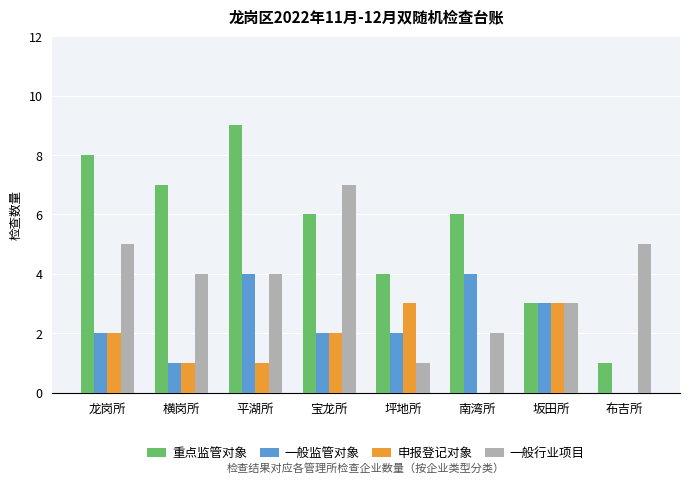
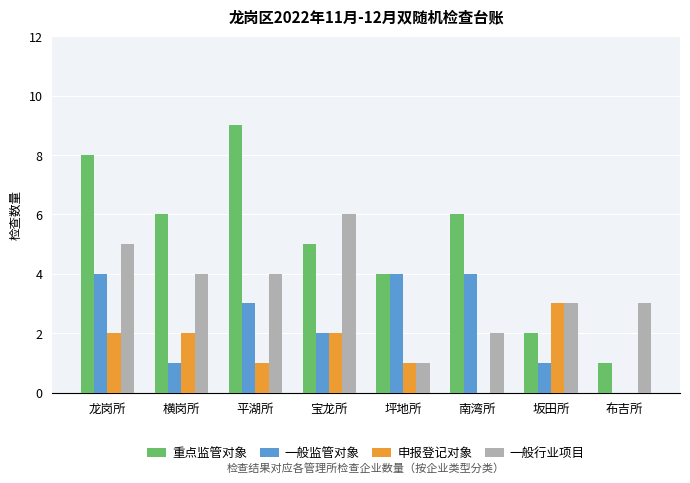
一般监管对象, 龙岗所: 2 -> 4
重点监管对象, 横岗所: 7 -> 6
申报登记对象, 横岗所: 1 -> 2
一般监管对象, 平湖所: 4 -> 3
重点监管对象, 宝龙所: 6 -> 5
一般行业项目, 宝龙所: 7 -> 6
一般监管对象, 坪地所: 2 -> 4
申报登记对象, 坪地所: 3 -> 1
重点监管对象, 坂田所: 3 -> 2
一般监管对象, 坂田所: 3 -> 1
一般行业项目, 布吉所: 5 -> 3
